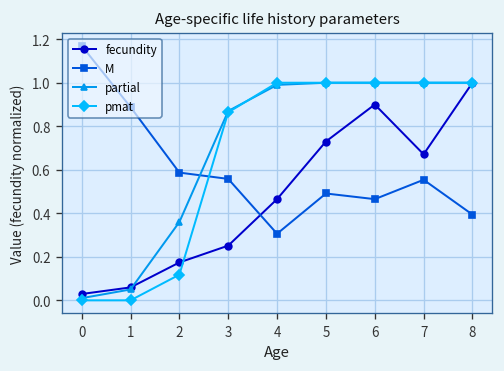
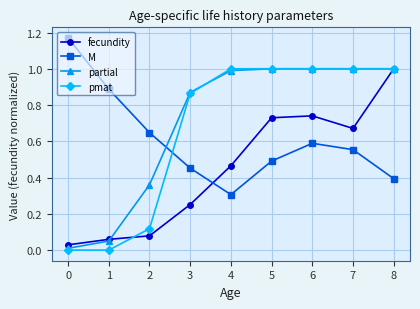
fecundity, 2: 0.17 -> 0.08
M, 2: 0.59 -> 0.65
M, 3: 0.56 -> 0.45
fecundity, 6: 0.90 -> 0.74
M, 6: 0.47 -> 0.59
